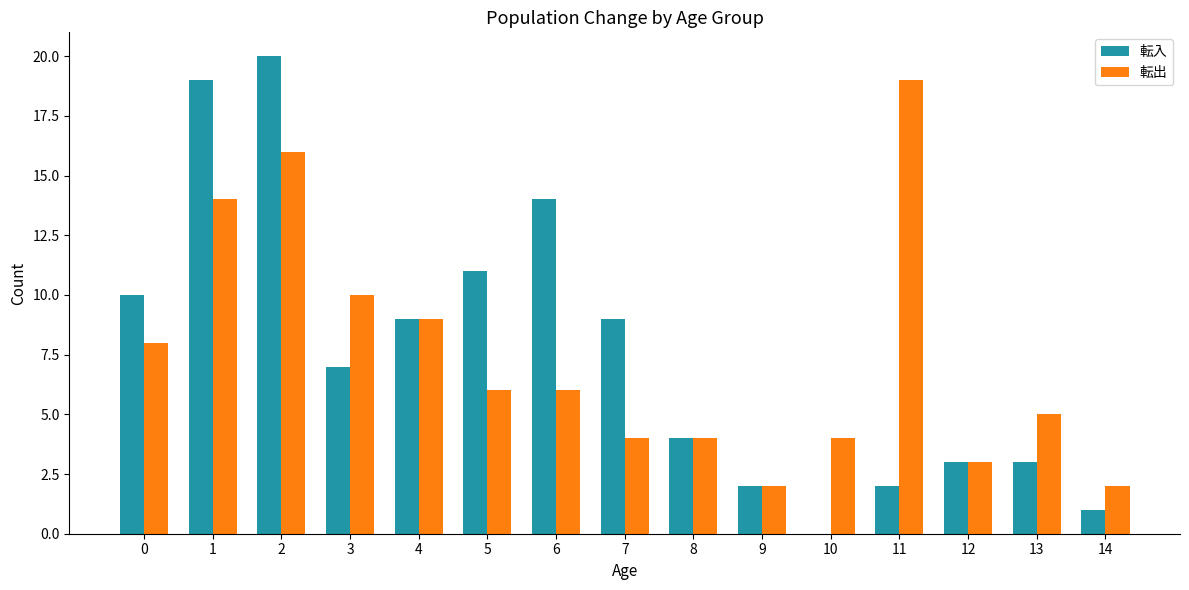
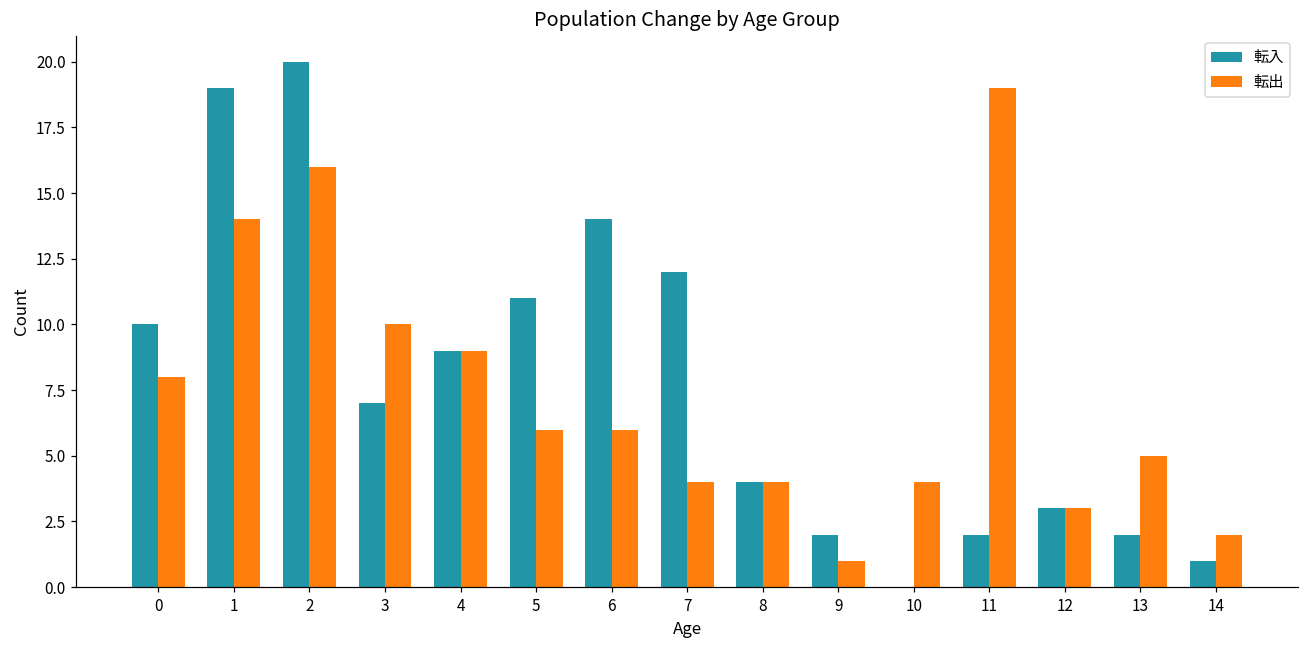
転入, 7: 9 -> 12
転出, 9: 2 -> 1
転入, 13: 3 -> 2
